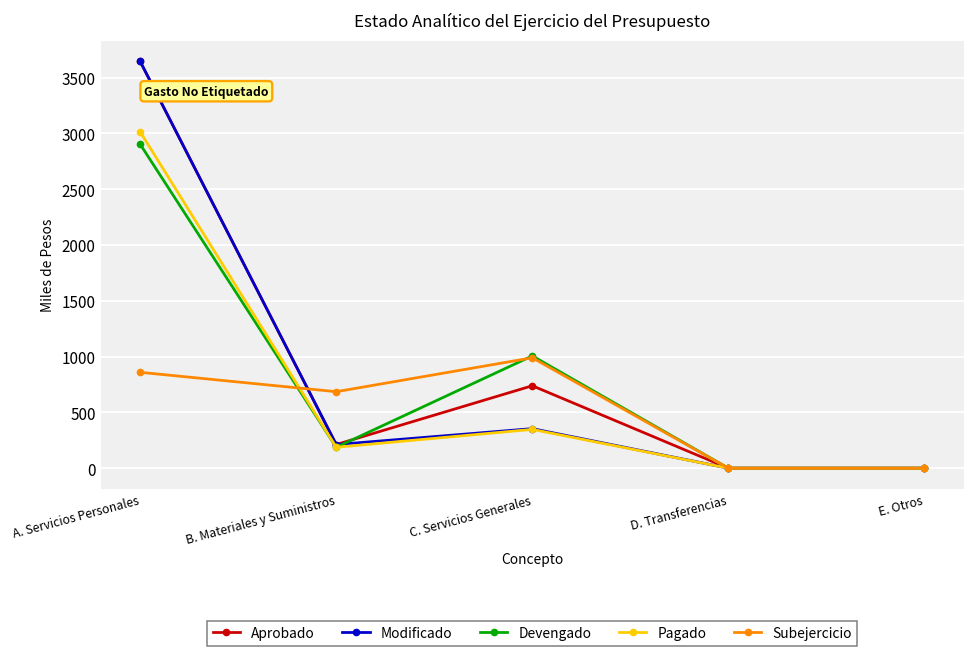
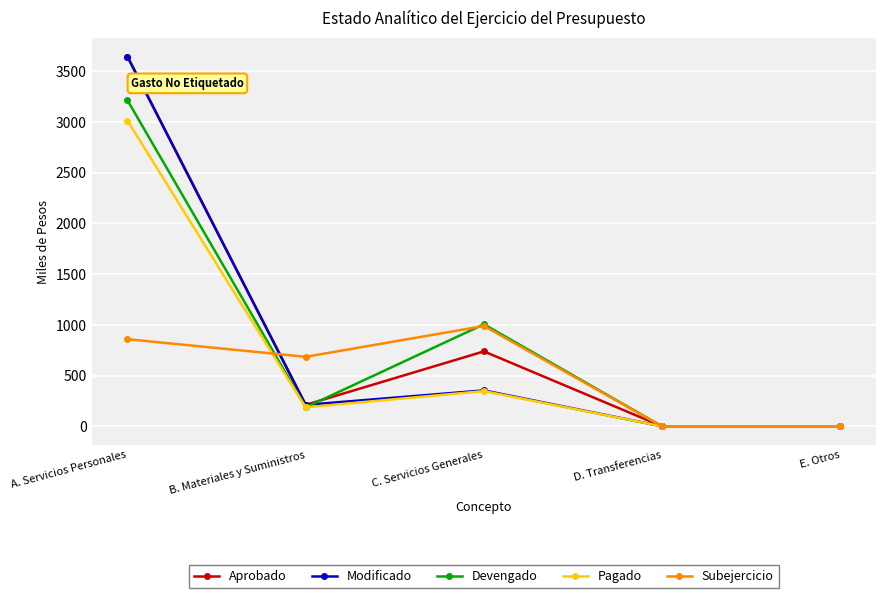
Devengado, A. Servicios Personales: 2900 -> 3220
